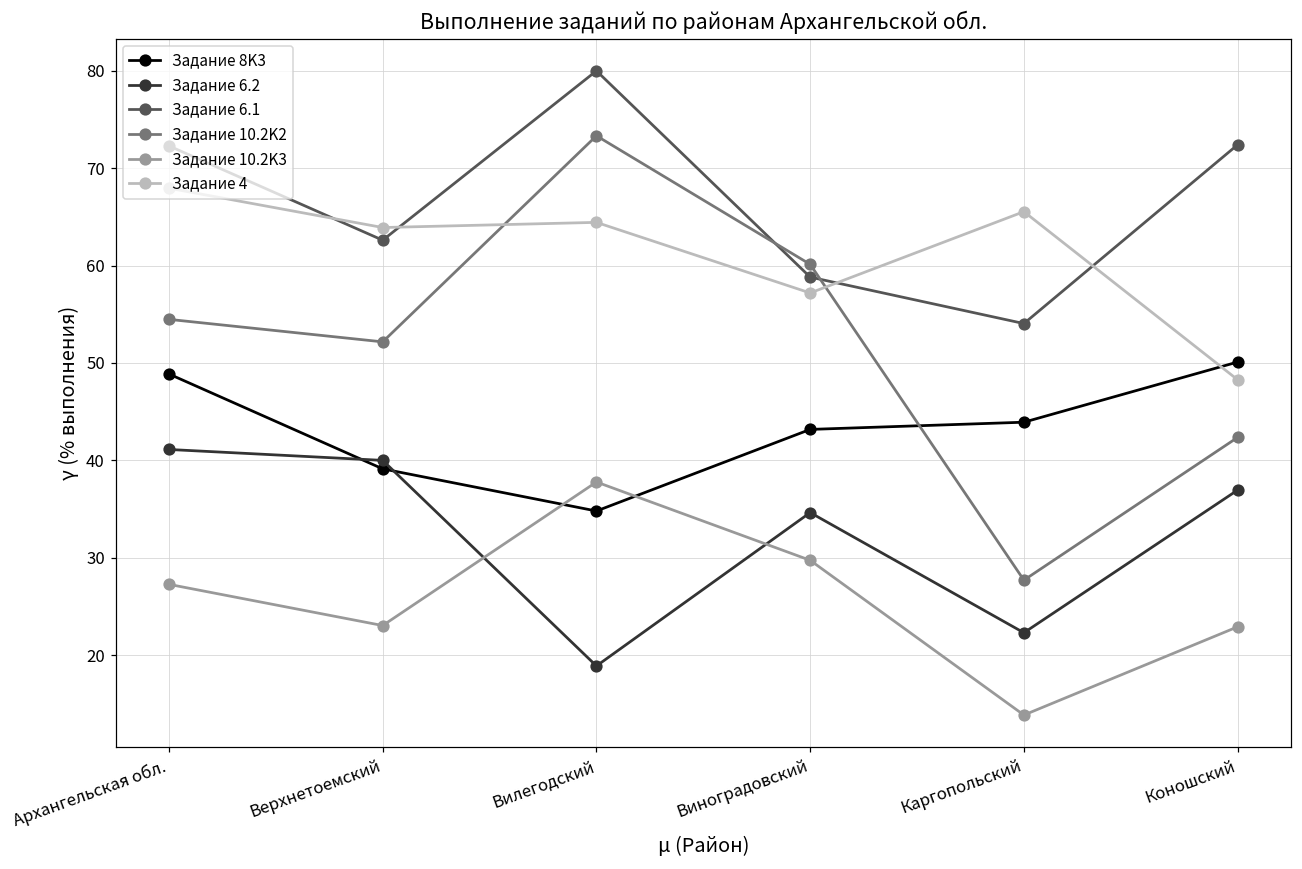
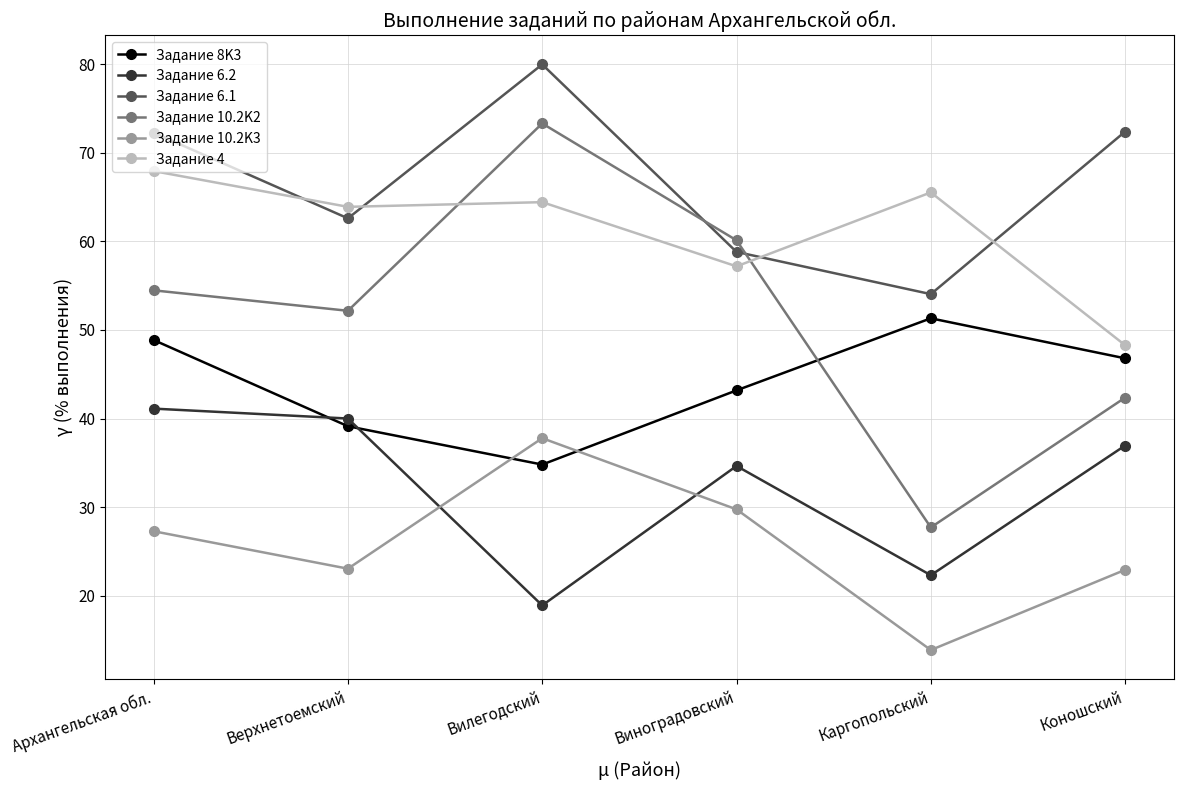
Задание 8K3, Каргопольский: 44 -> 51
Задание 8K3, Коношский: 50 -> 47
